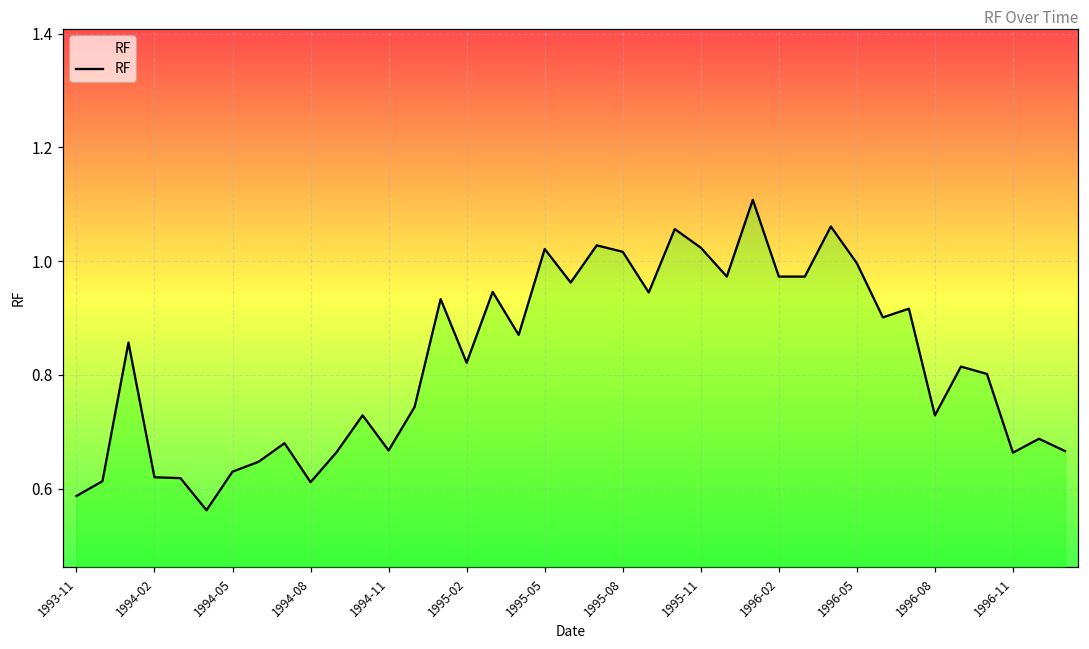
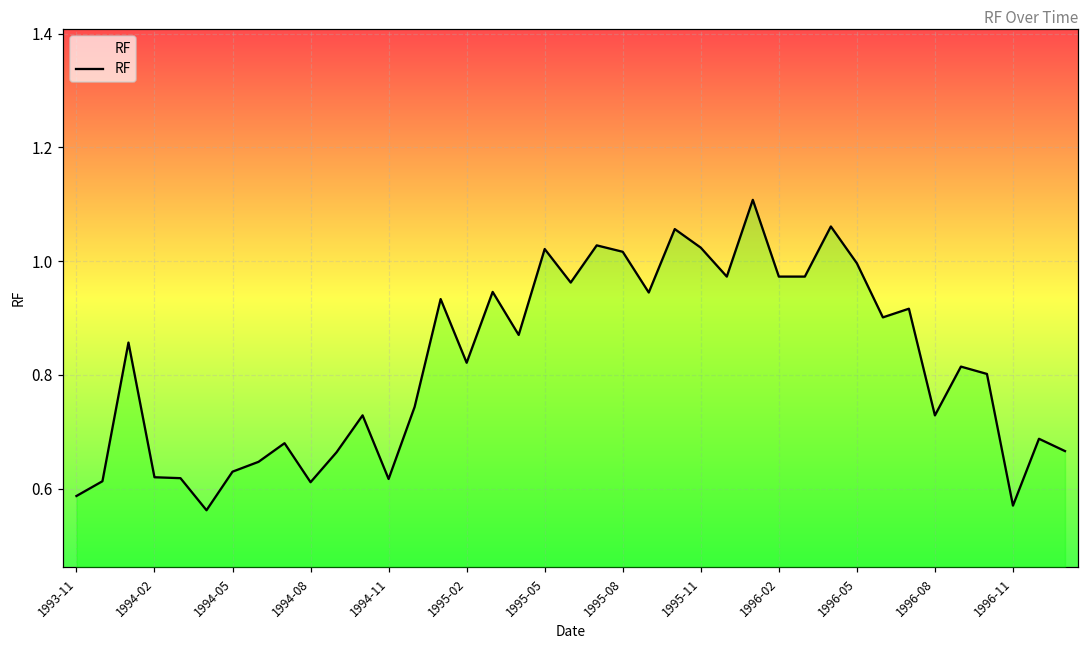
1994-11: 0.67 -> 0.62
1996-11: 0.66 -> 0.57
